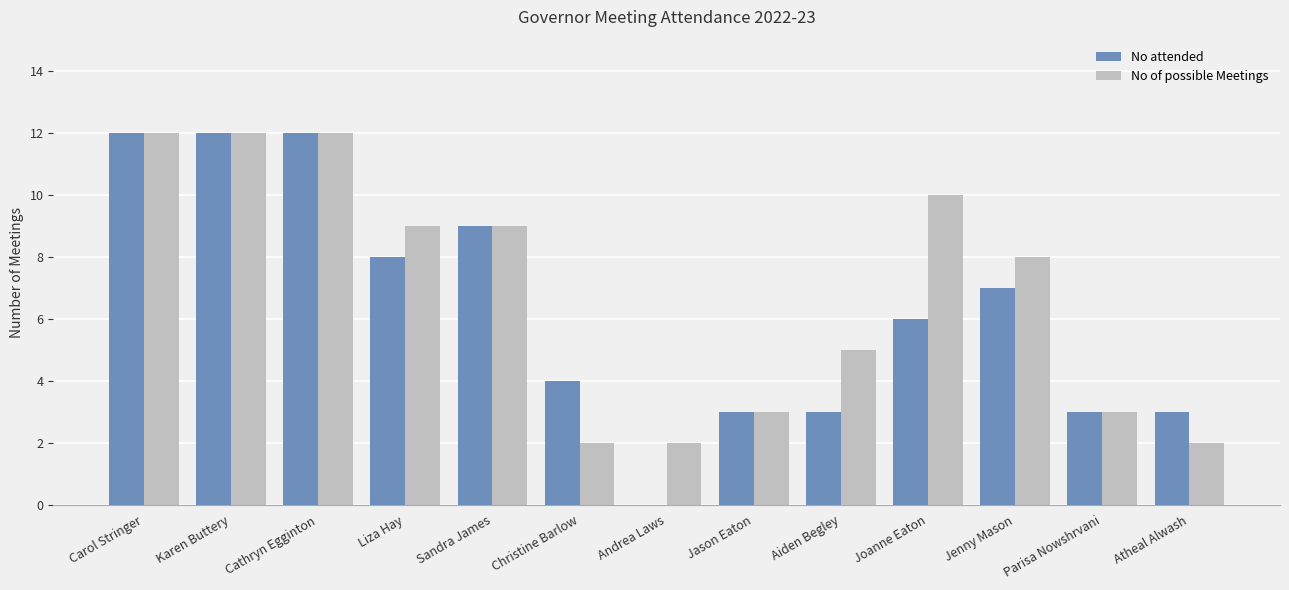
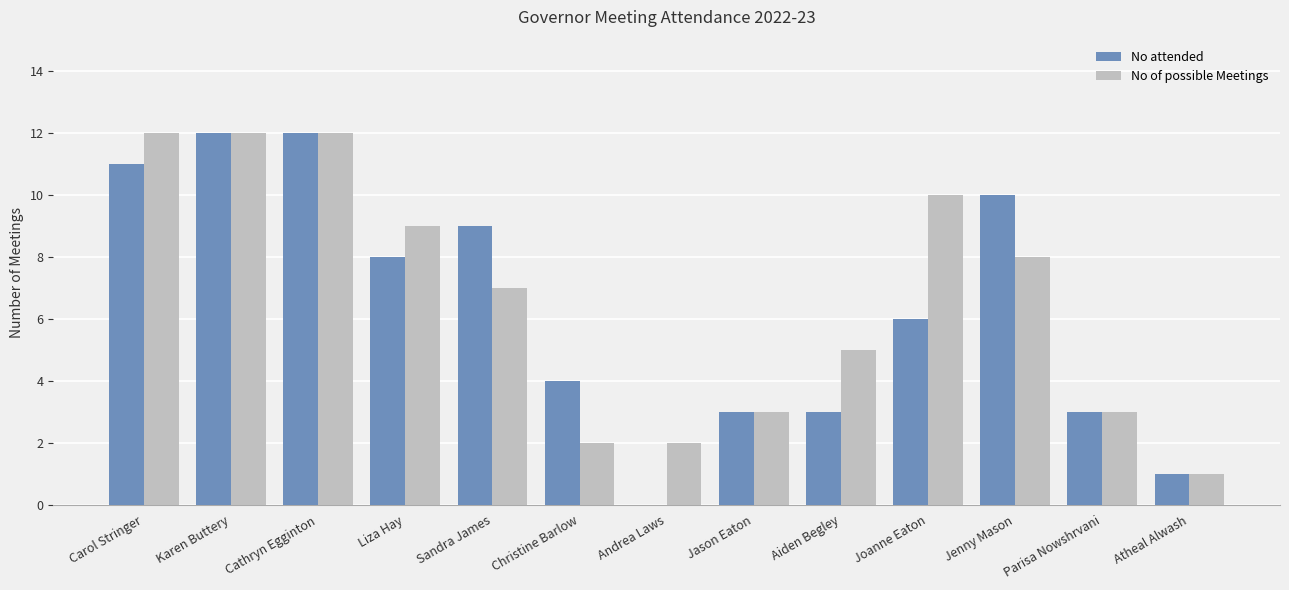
No attended, Carol Stringer: 12 -> 11
No of possible Meetings, Sandra James: 9 -> 7
No attended, Jenny Mason: 7 -> 10
No attended, Atheal Alwash: 3 -> 1
No of possible Meetings, Atheal Alwash: 2 -> 1
